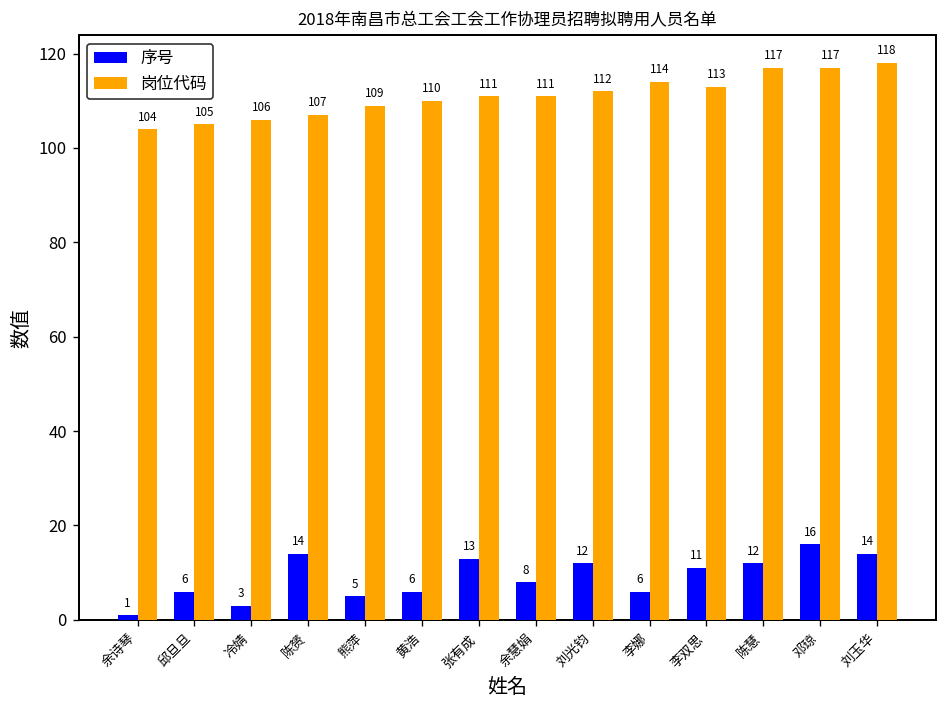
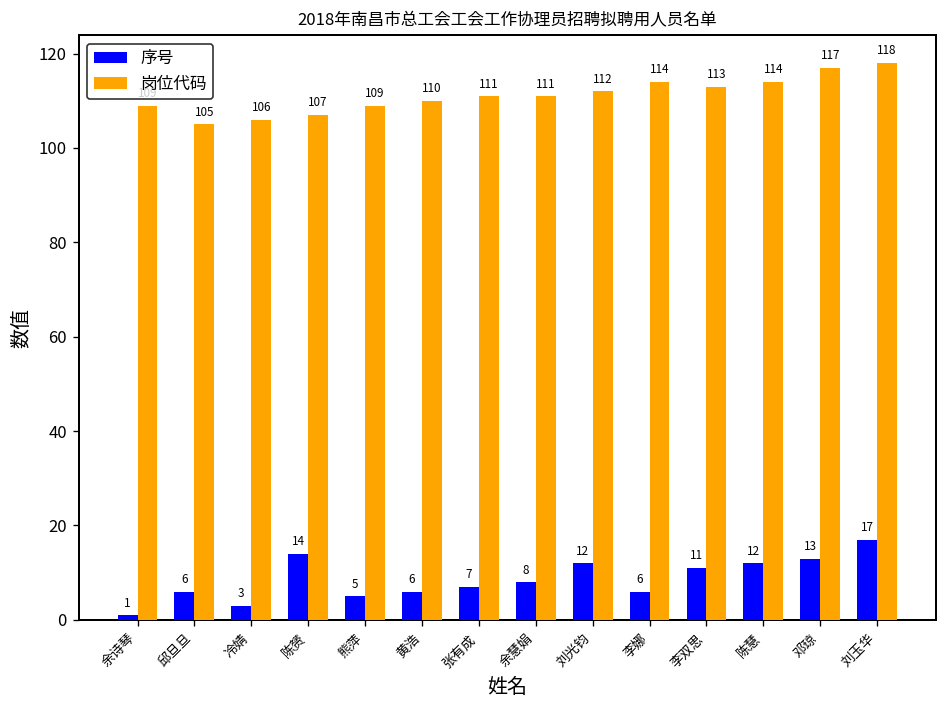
岗位代码, 余诗琴: 104 -> 109
序号, 张有成: 13 -> 7
岗位代码, 陈慧: 117 -> 114
序号, 邓琼: 16 -> 13
序号, 刘玉华: 14 -> 17
